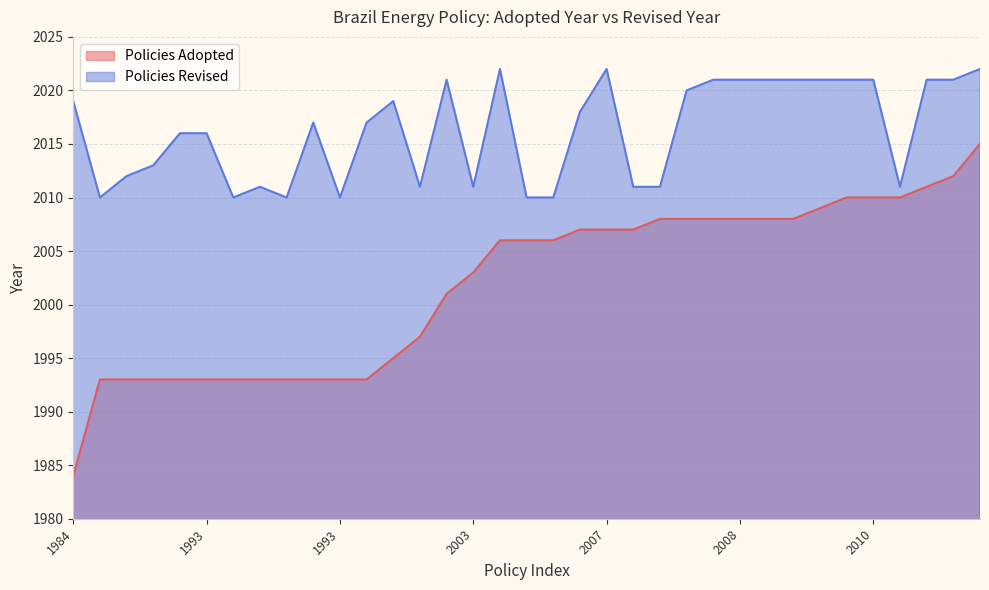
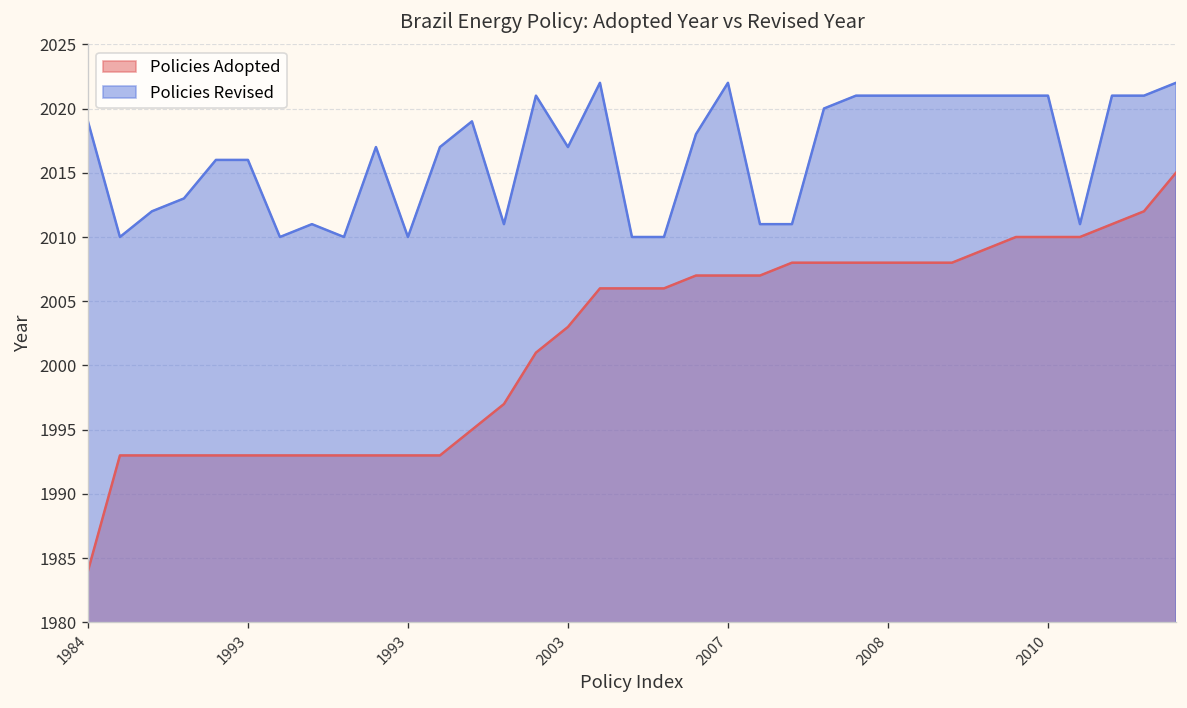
Policies Revised, 2003: 2011 -> 2017
